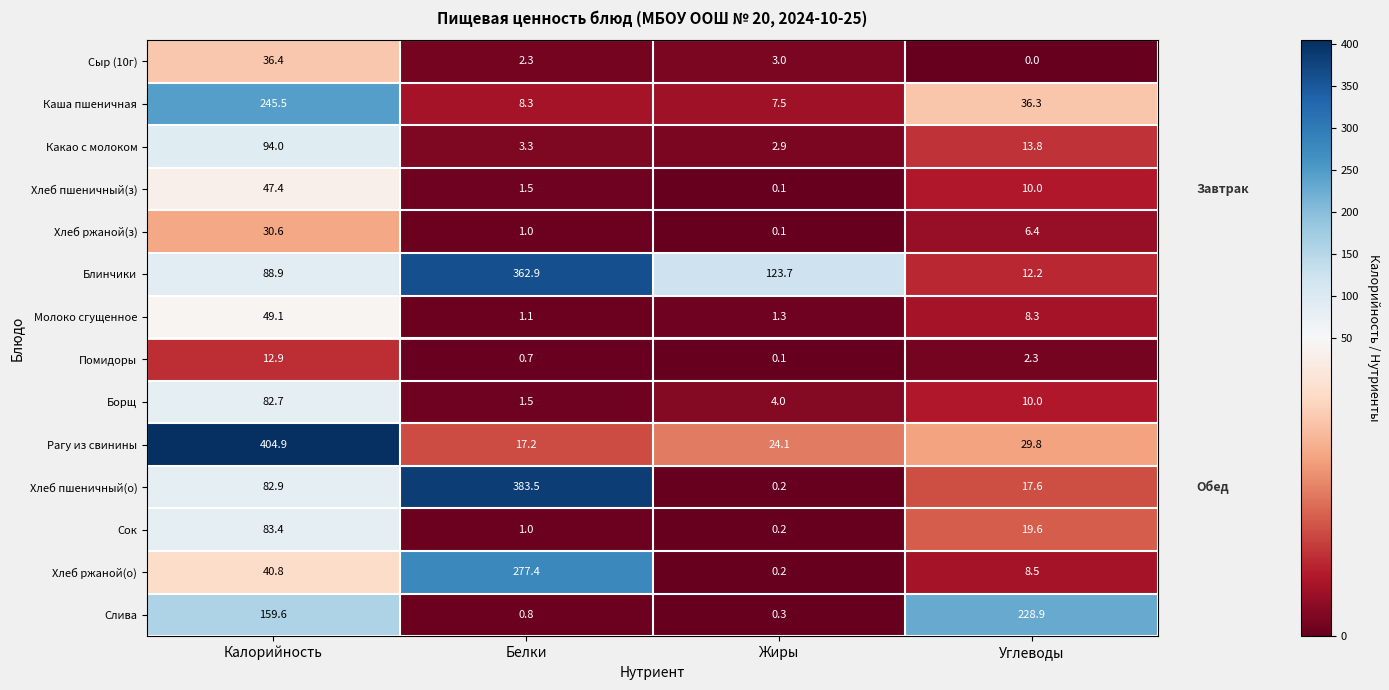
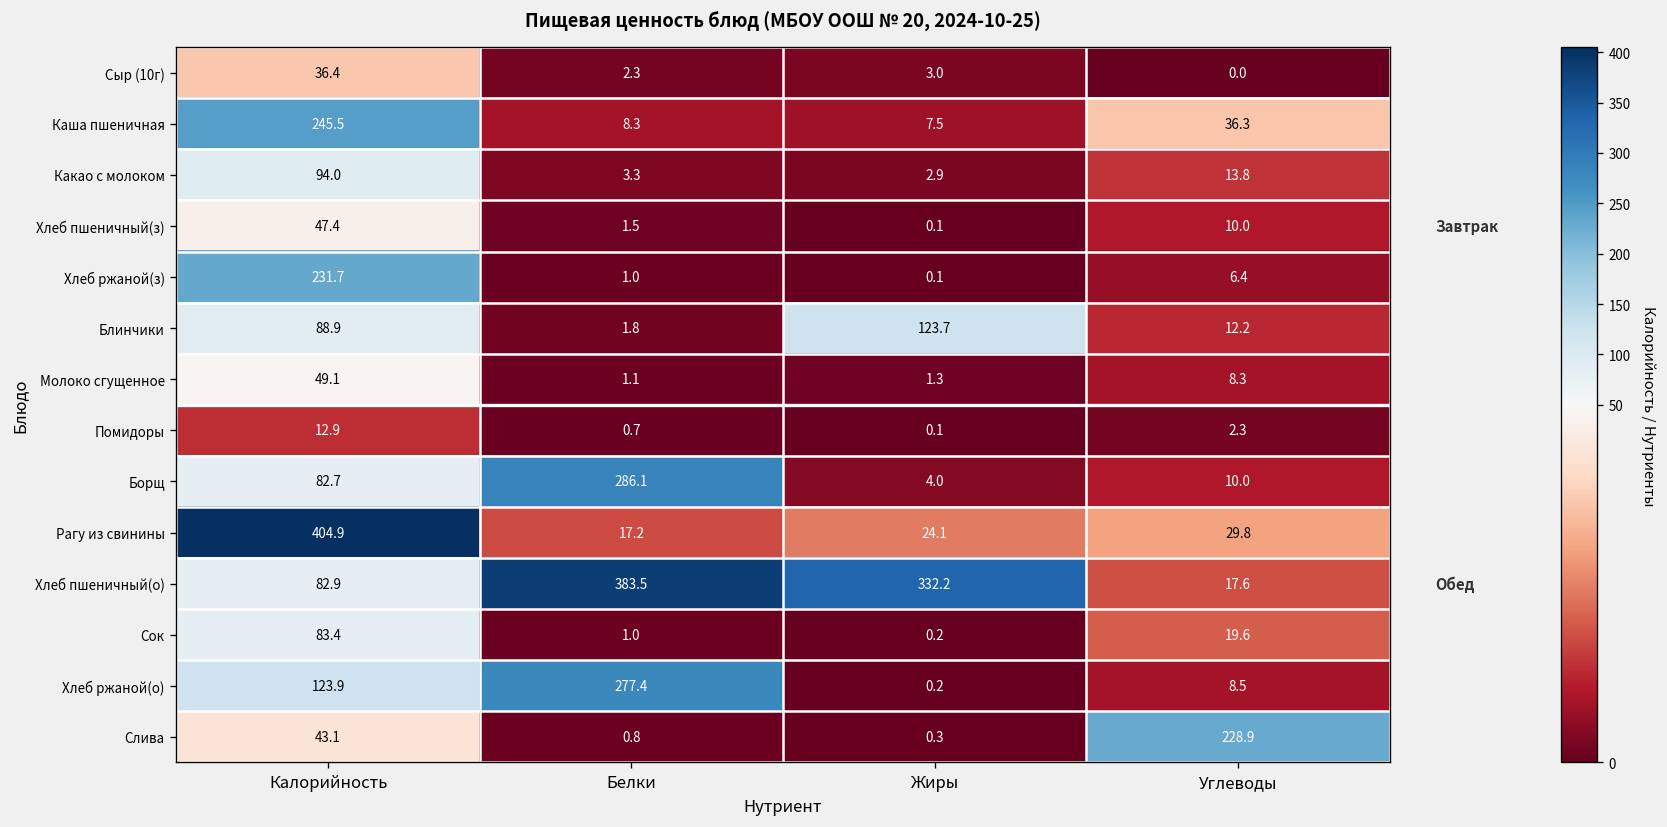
Хлеб ржаной(з), Калорийность: 30.6 -> 231.7
Блинчики, Белки: 362.9 -> 1.8
Борщ, Белки: 1.5 -> 286.1
Хлеб пшеничный(о), Жиры: 0.2 -> 332.2
Хлеб ржаной(о), Калорийность: 40.8 -> 123.9
Слива, Калорийность: 159.6 -> 43.1
